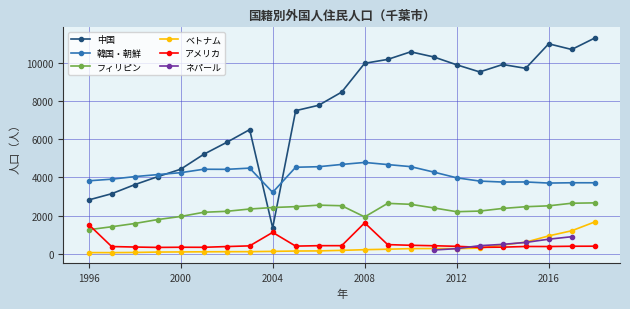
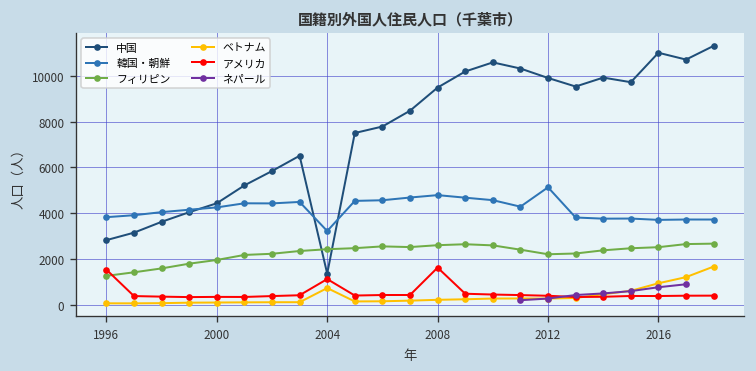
ベトナム, 2004: 100 -> 700
中国, 2008: 10000 -> 9500
フィリピン, 2008: 1900 -> 2600
韓国・朝鮮, 2012: 4000 -> 5100
